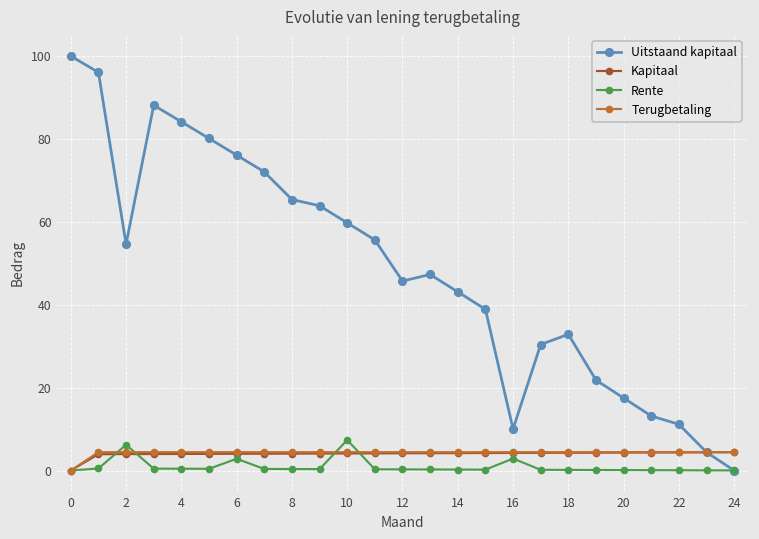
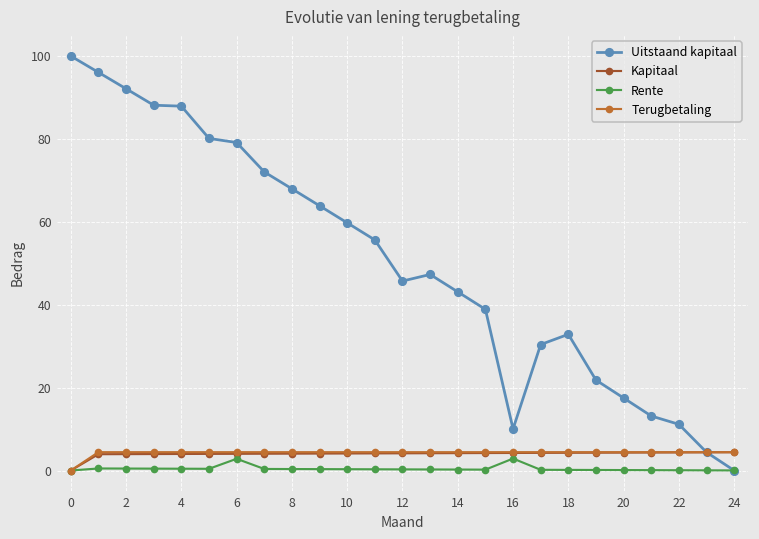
Uitstaand kapitaal, 2: 55 -> 92
Rente, 2: 6 -> 0
Uitstaand kapitaal, 4: 84 -> 88
Uitstaand kapitaal, 6: 76 -> 79
Uitstaand kapitaal, 8: 65 -> 68
Rente, 10: 7 -> 0
